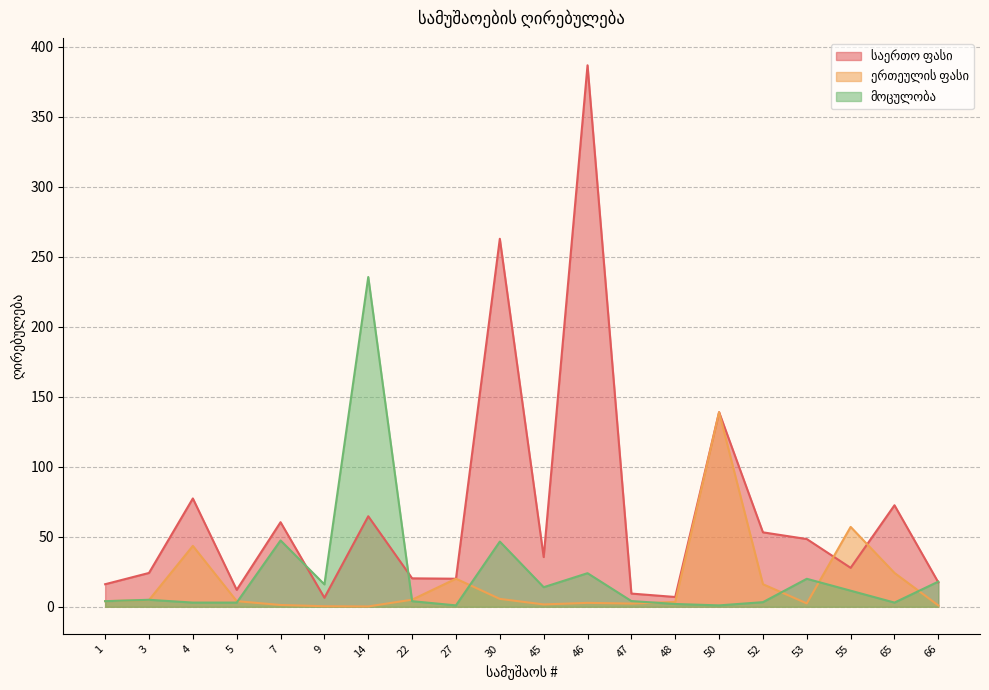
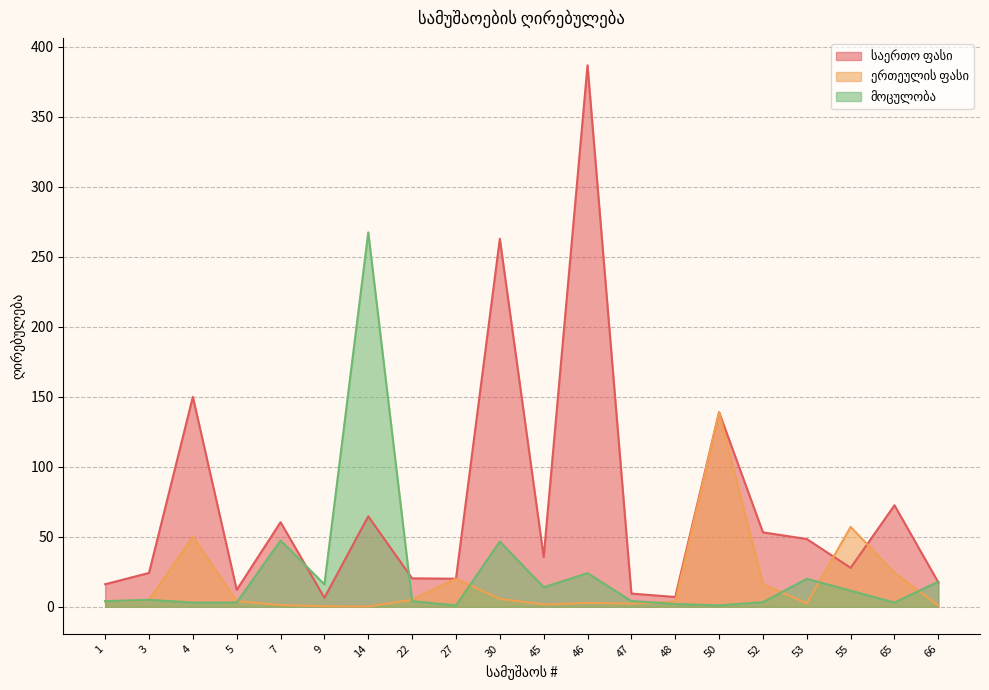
საერთო ფასი, 4: 77 -> 150
ერთეულის ფასი, 4: 44 -> 50
მოცულობა, 14: 236 -> 268
